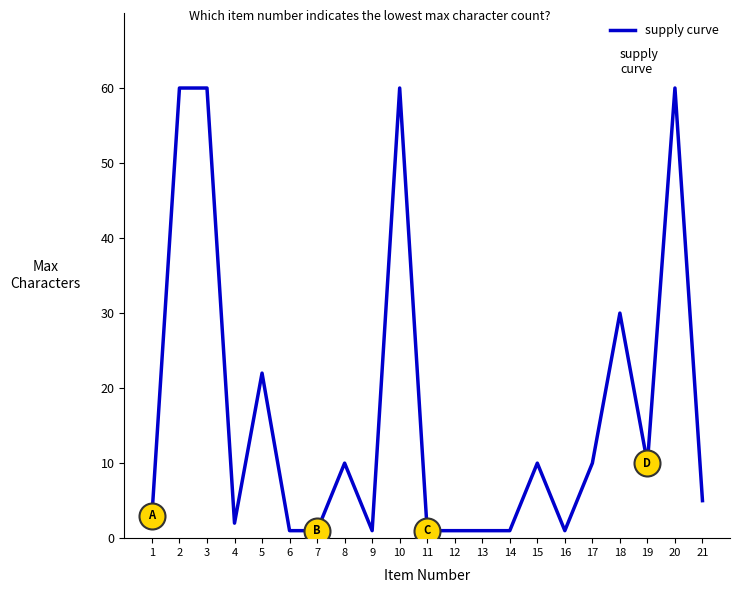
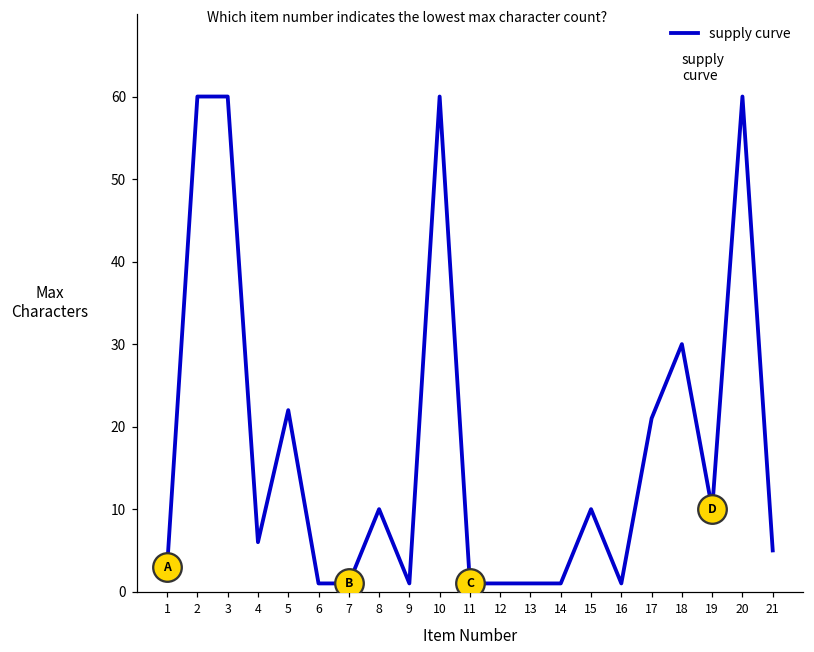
supply curve, 4: 2 -> 6
supply curve, 17: 10 -> 21
